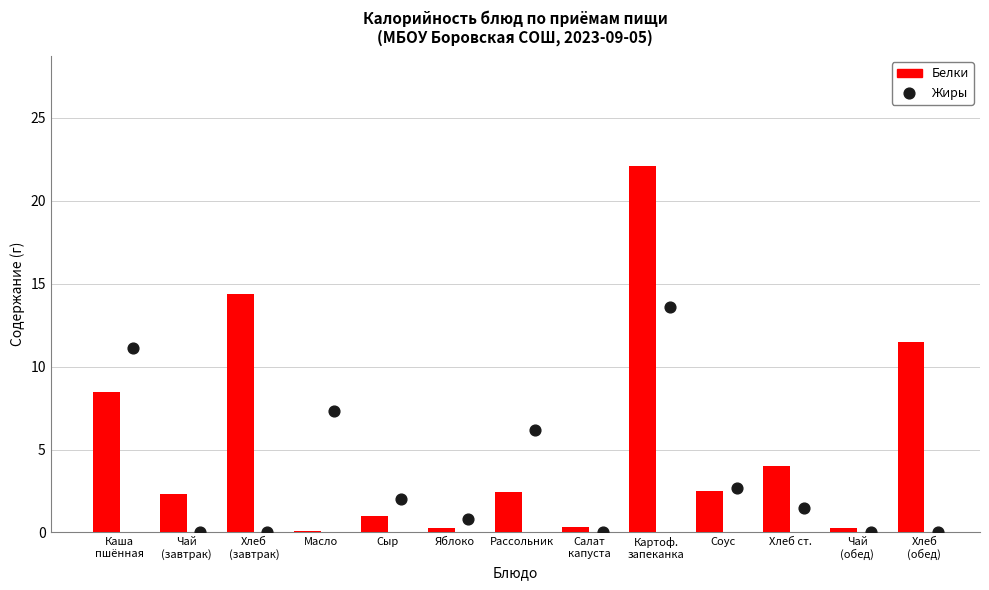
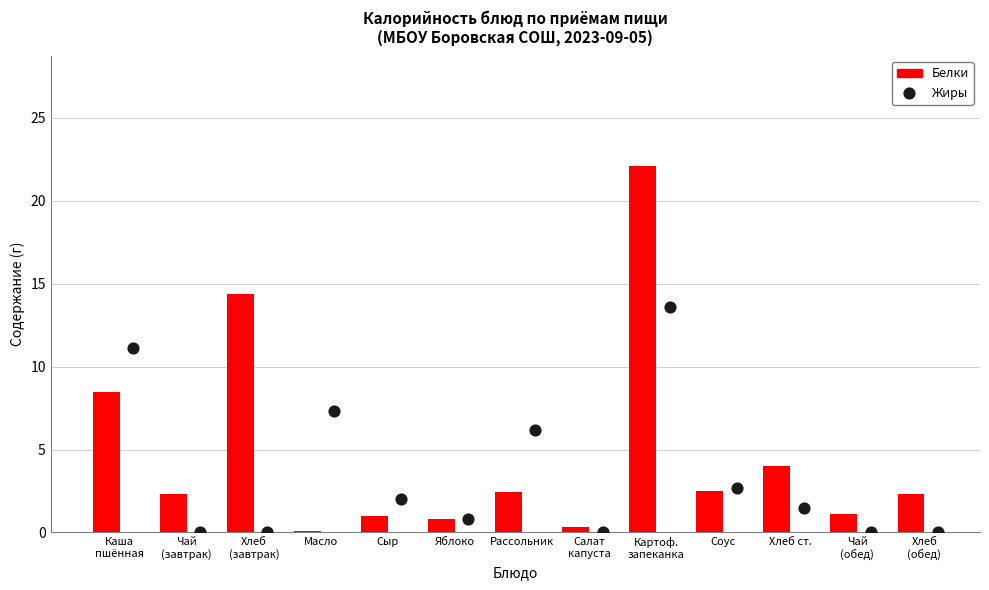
Белки, Яблоко: 0.3 -> 0.8
Белки, Чай (обед): 0.3 -> 1.1
Белки, Хлеб (обед): 11.5 -> 2.3
